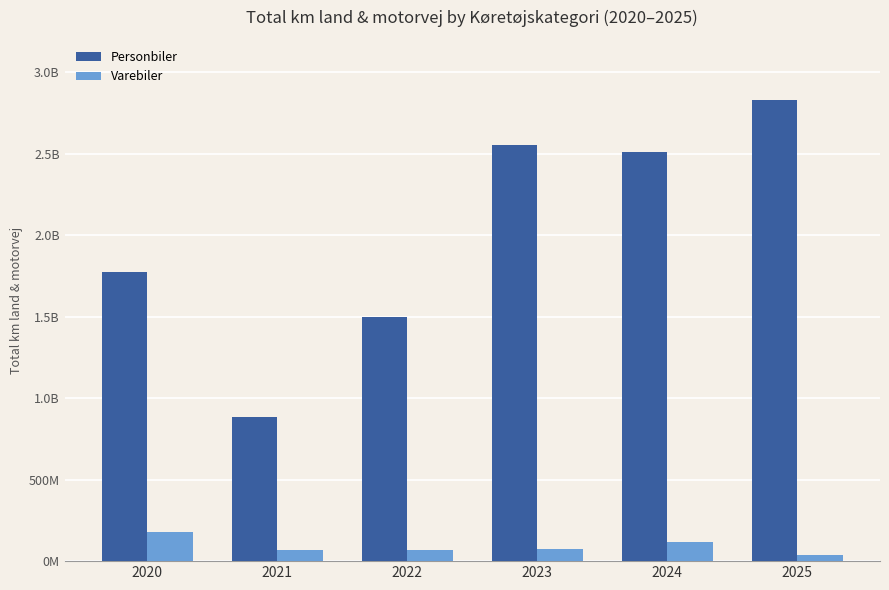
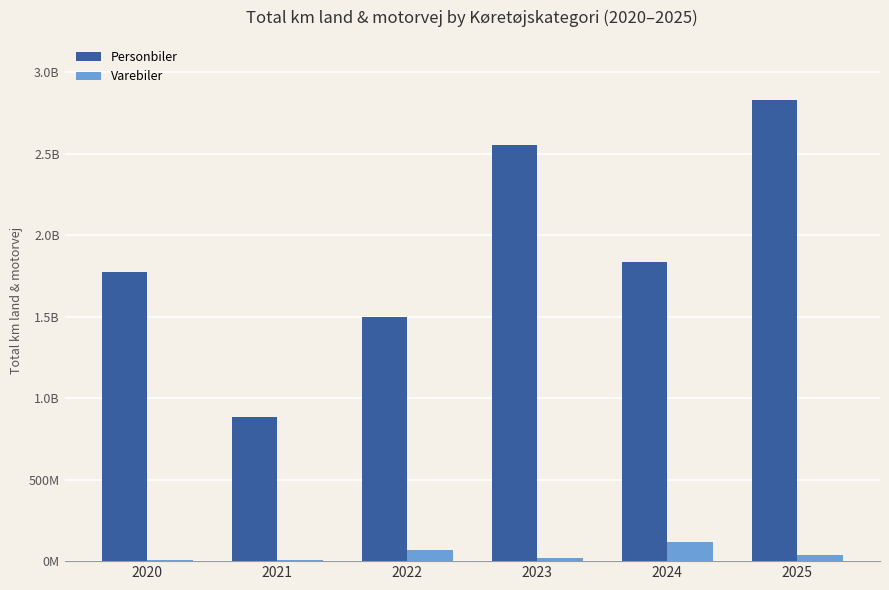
Varebiler, 2020: 180000000 -> 10000000
Varebiler, 2021: 70000000 -> 10000000
Varebiler, 2023: 70000000 -> 20000000
Personbiler, 2024: 2510000000 -> 1840000000
